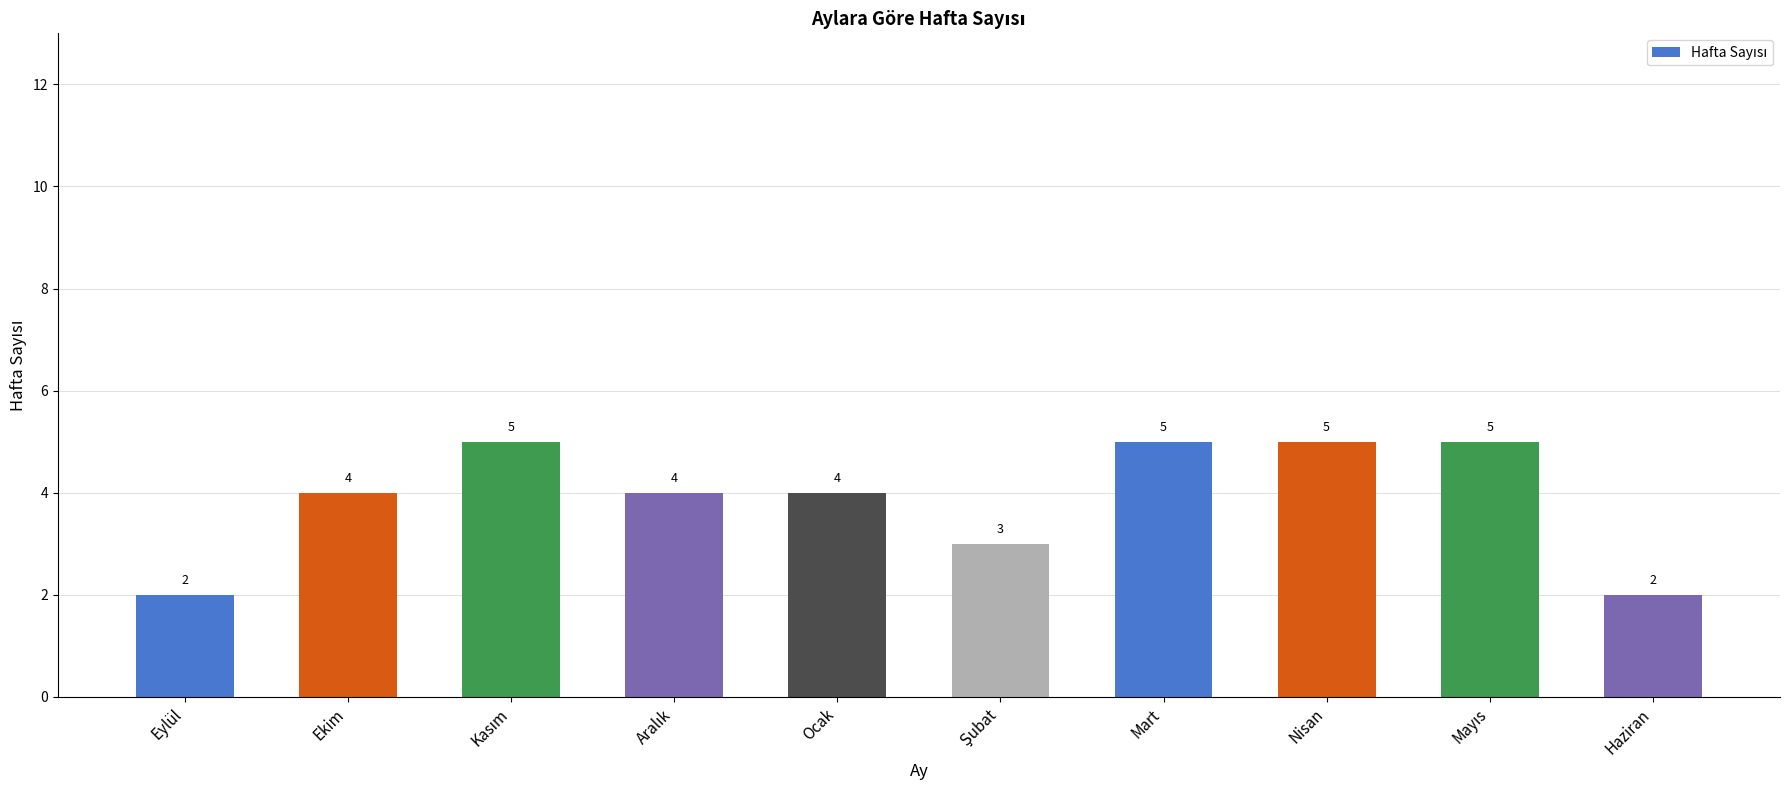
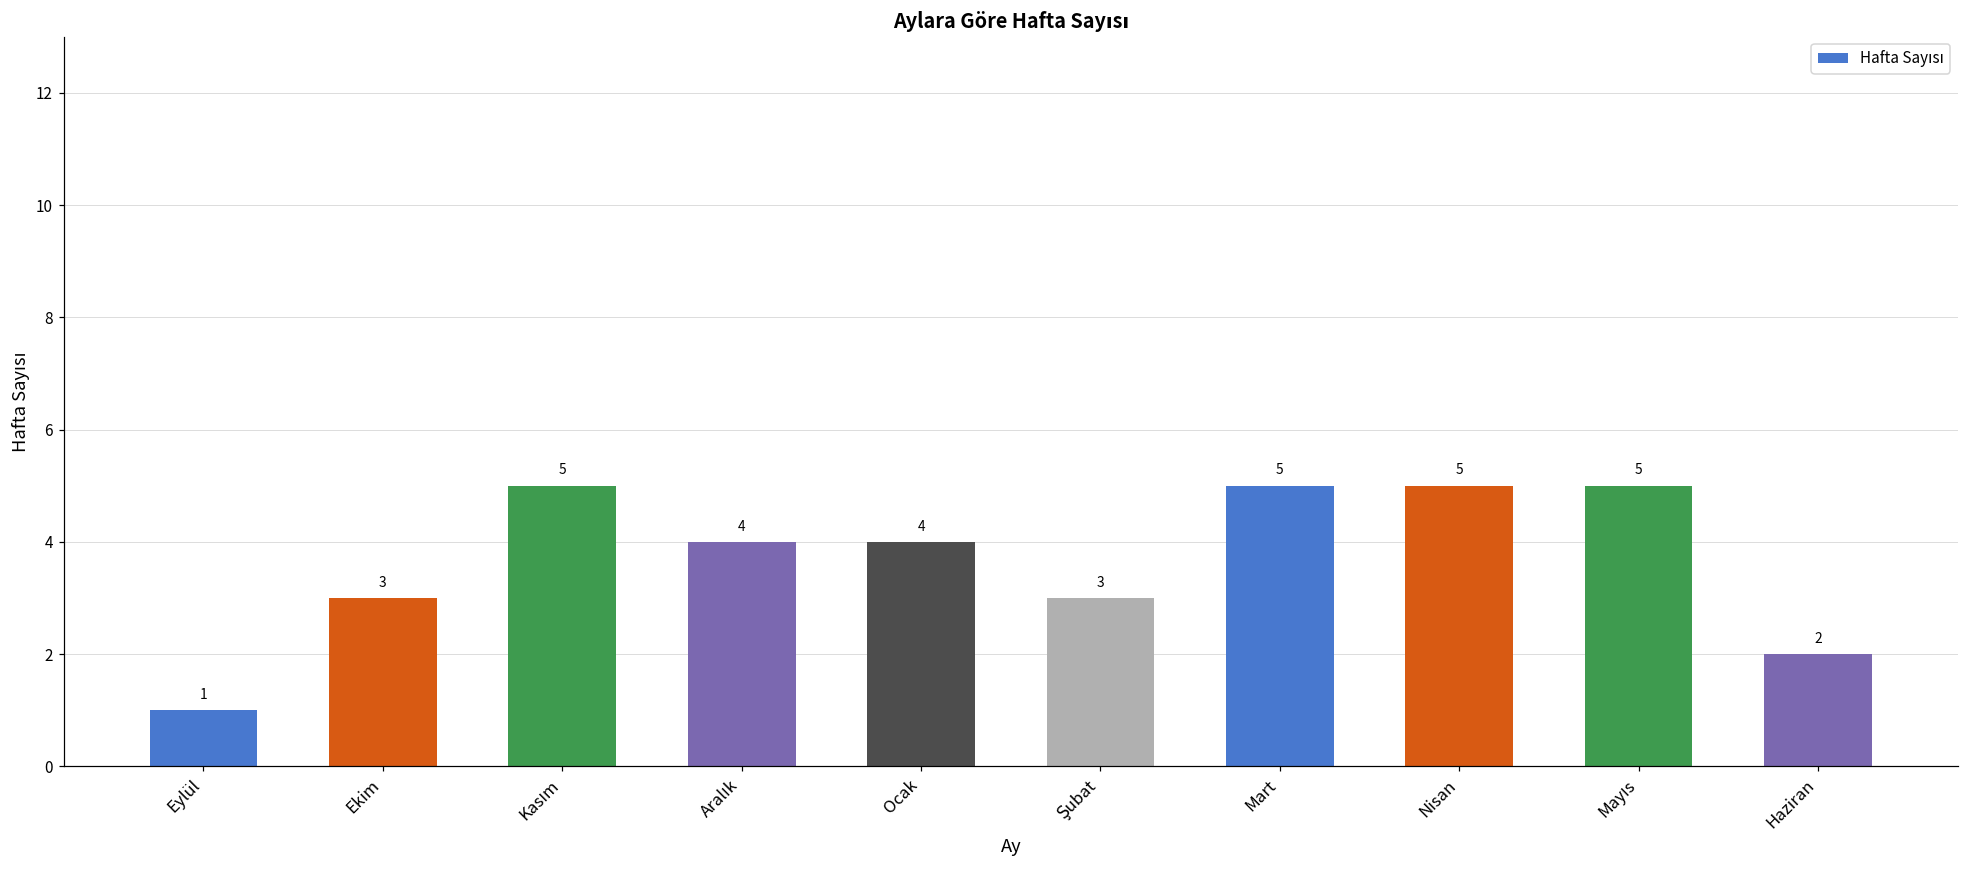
Eylül: 2 -> 1
Ekim: 4 -> 3
